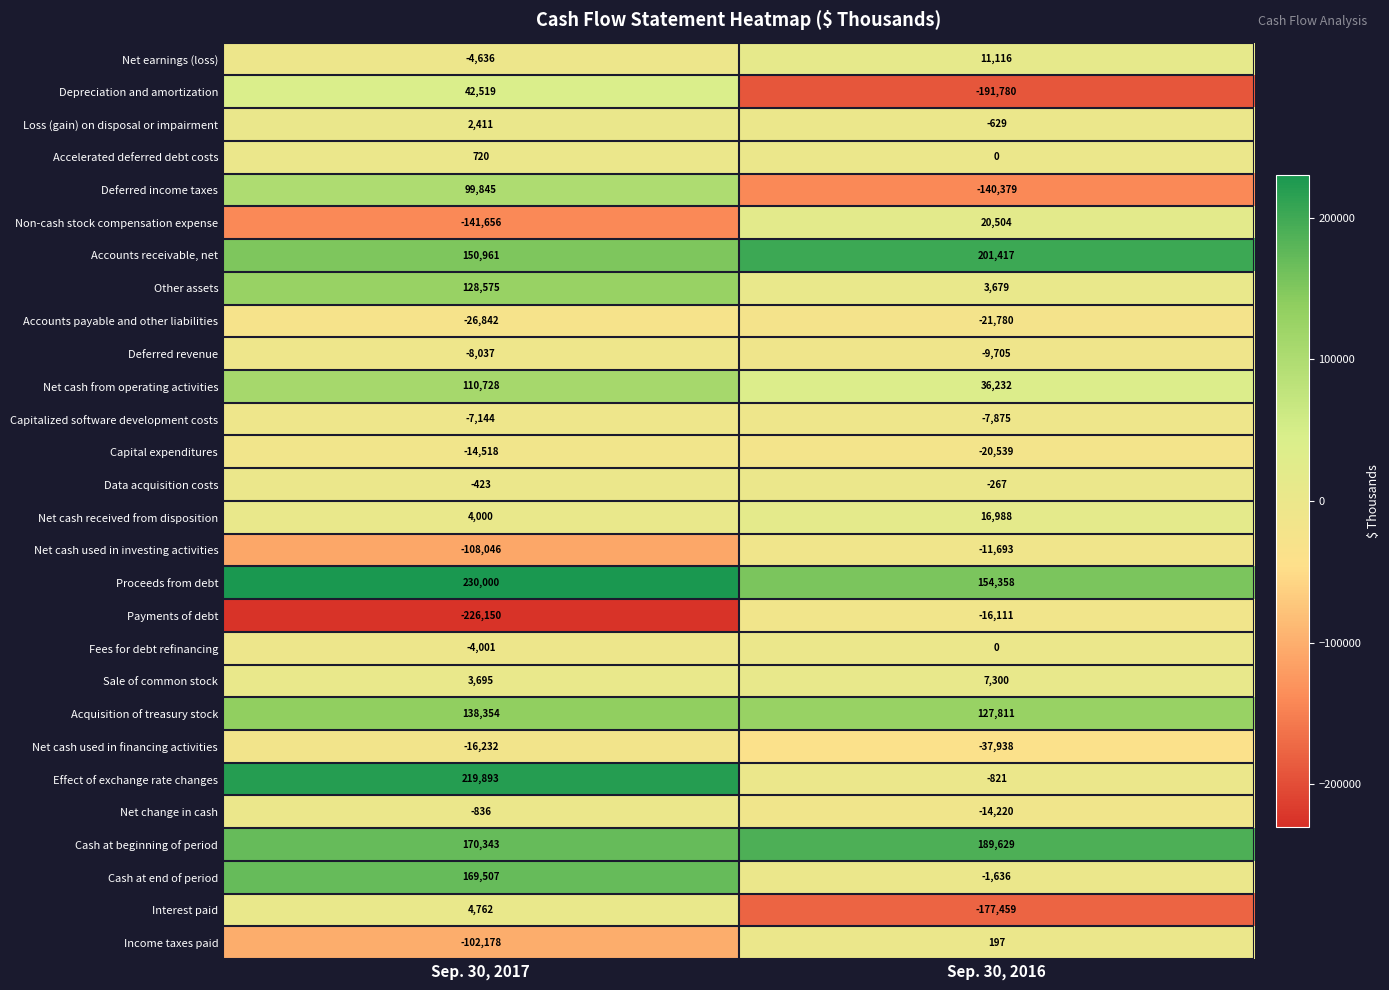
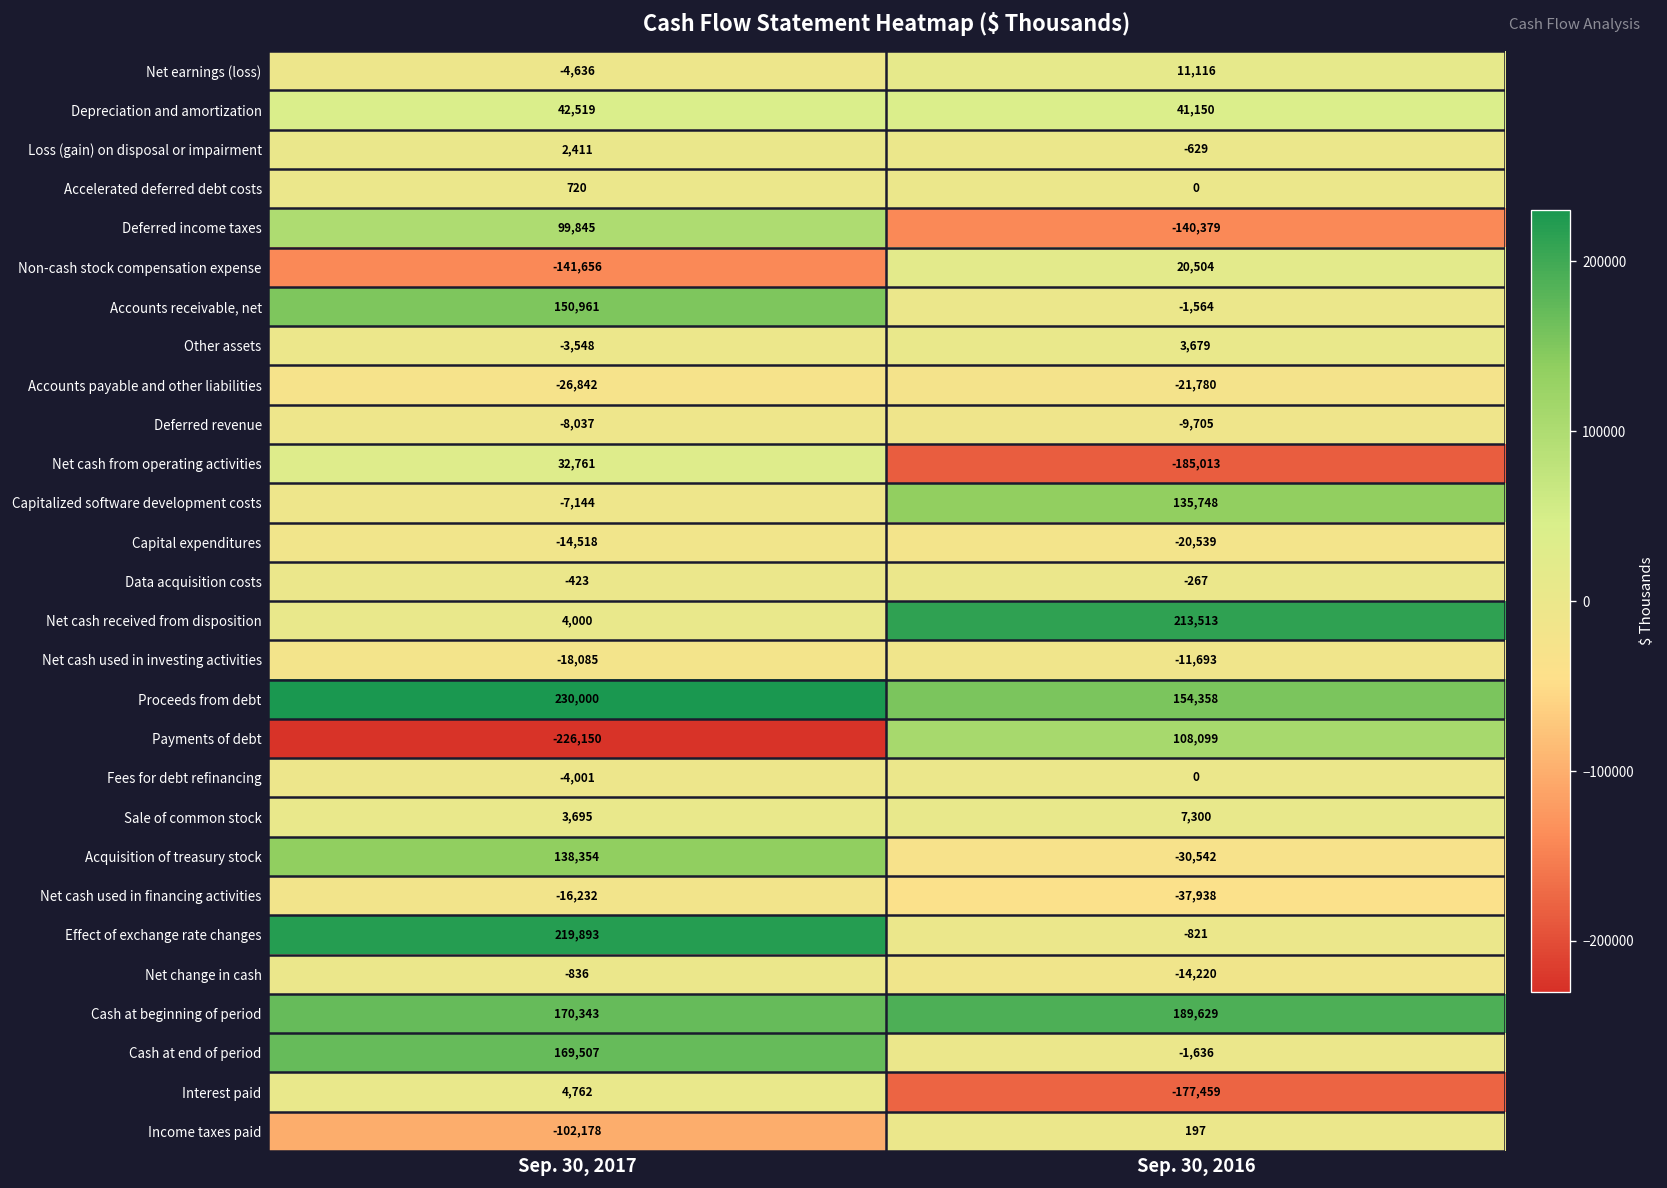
Depreciation and amortization, Sep. 30, 2016: -191,780 -> 41,150
Accounts receivable, net, Sep. 30, 2016: 201,417 -> -1,564
Other assets, Sep. 30, 2017: 128,575 -> -3,548
Net cash from operating activities, Sep. 30, 2017: 110,728 -> 32,761
Net cash from operating activities, Sep. 30, 2016: 36,232 -> -185,013
Capitalized software development costs, Sep. 30, 2016: -7,875 -> 135,748
Net cash received from disposition, Sep. 30, 2016: 16,988 -> 213,513
Net cash used in investing activities, Sep. 30, 2017: -108,046 -> -18,085
Payments of debt, Sep. 30, 2016: -16,111 -> 108,099
Acquisition of treasury stock, Sep. 30, 2016: 127,811 -> -30,542
